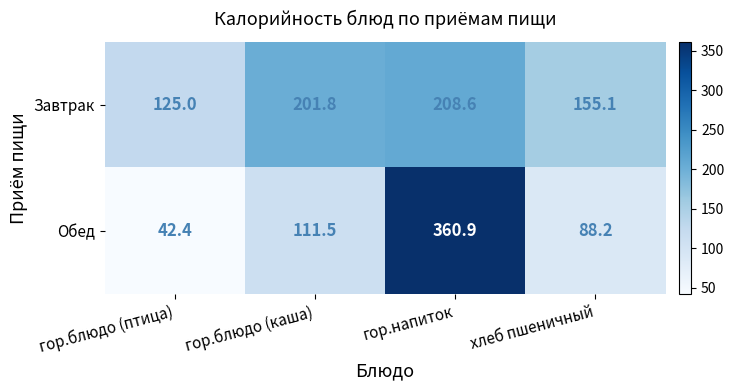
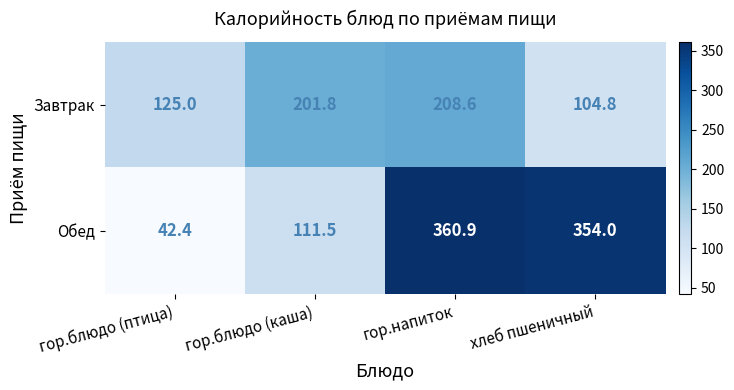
Завтрак, хлеб пшеничный: 155.1 -> 104.8
Обед, хлеб пшеничный: 88.2 -> 354.0
